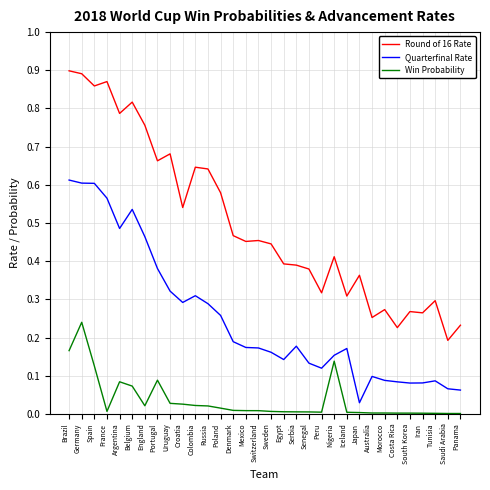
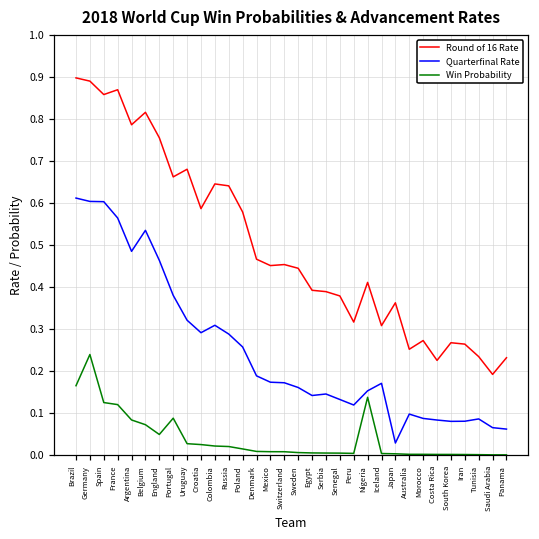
Win Probability, France: 0.01 -> 0.12
Win Probability, England: 0.02 -> 0.05
Round of 16 Rate, Croatia: 0.54 -> 0.59
Quarterfinal Rate, Serbia: 0.18 -> 0.15
Round of 16 Rate, Tunisia: 0.30 -> 0.23
